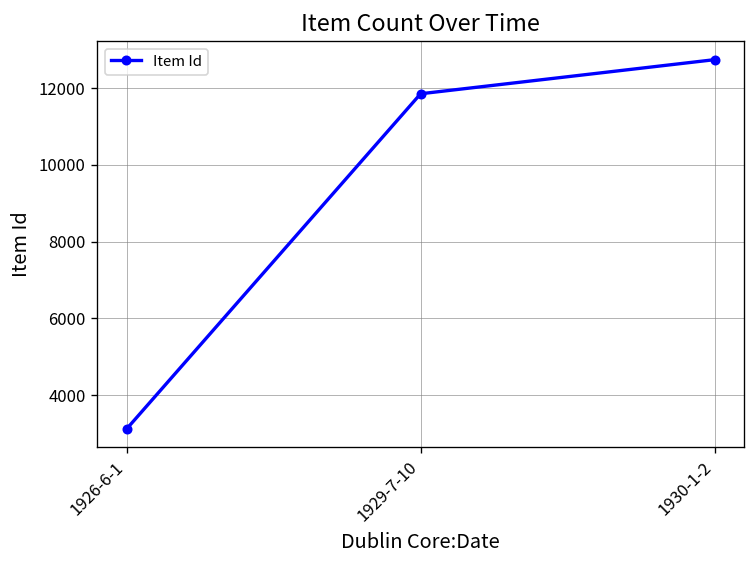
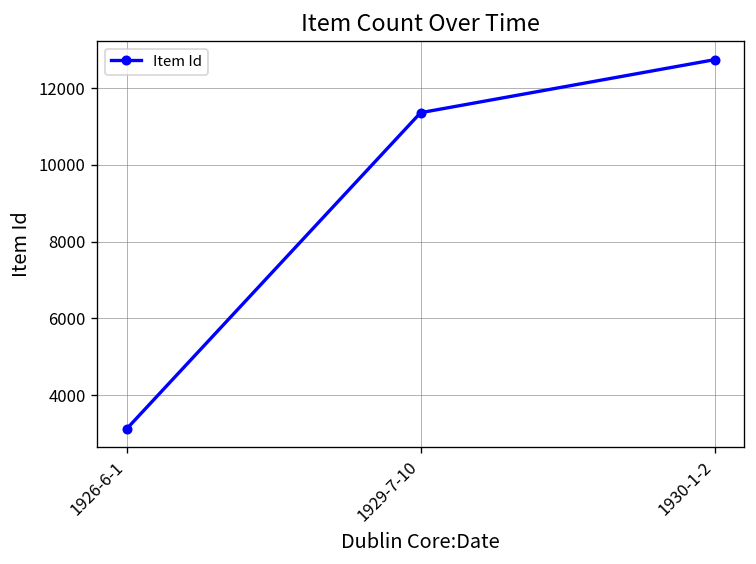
1929-7-10: 11900 -> 11400
